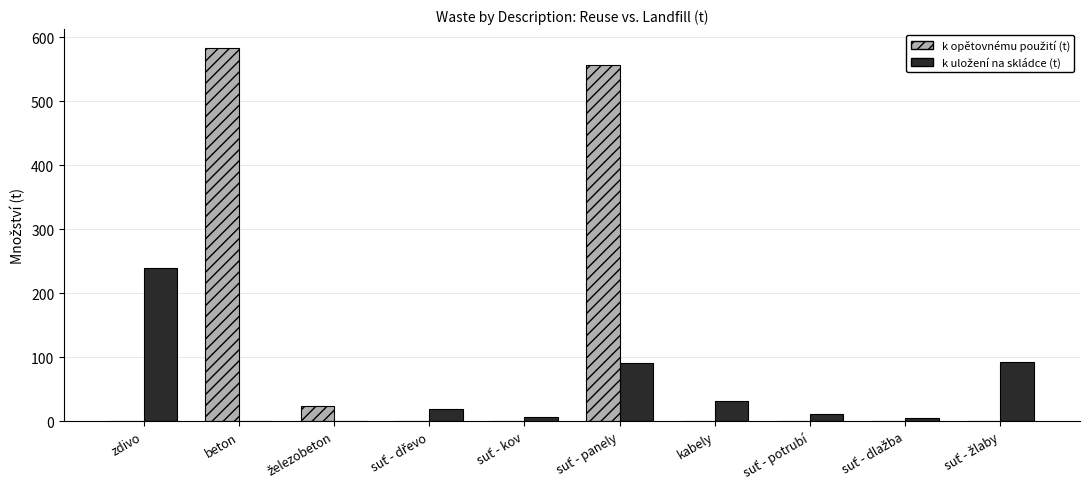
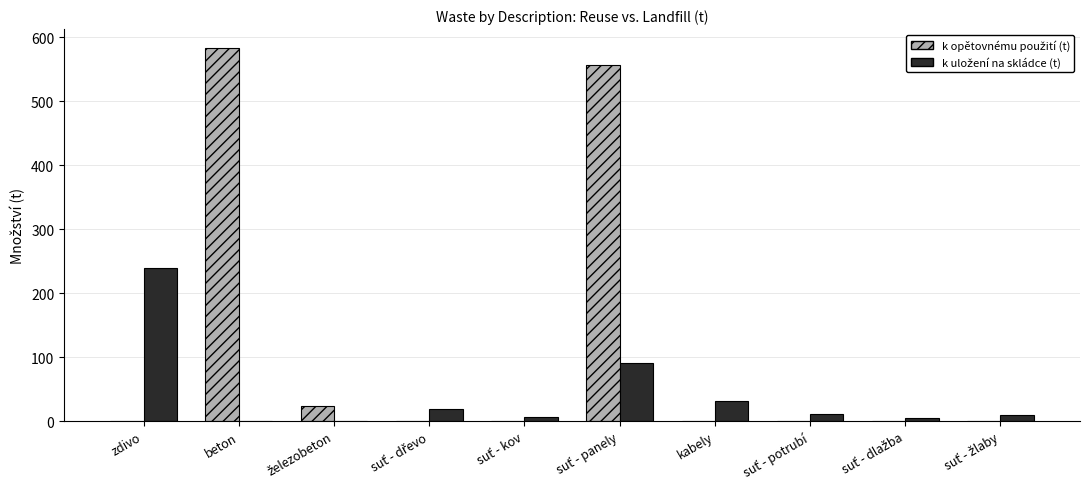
k uložení na skládce (t), suť - žlaby: 90 -> 10
